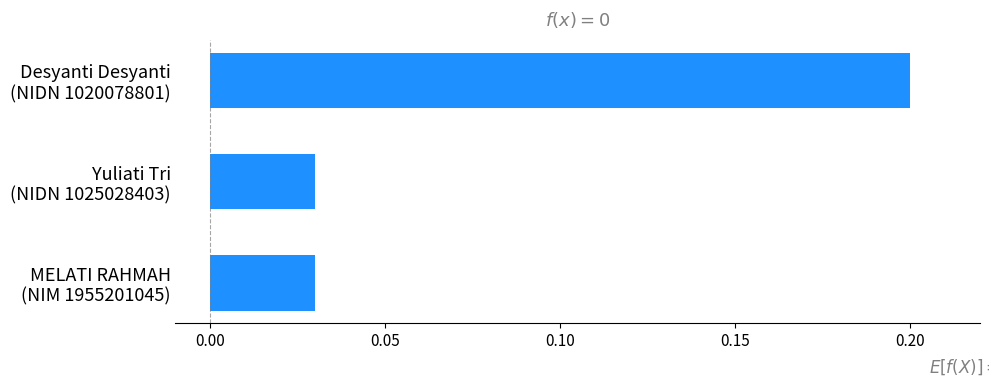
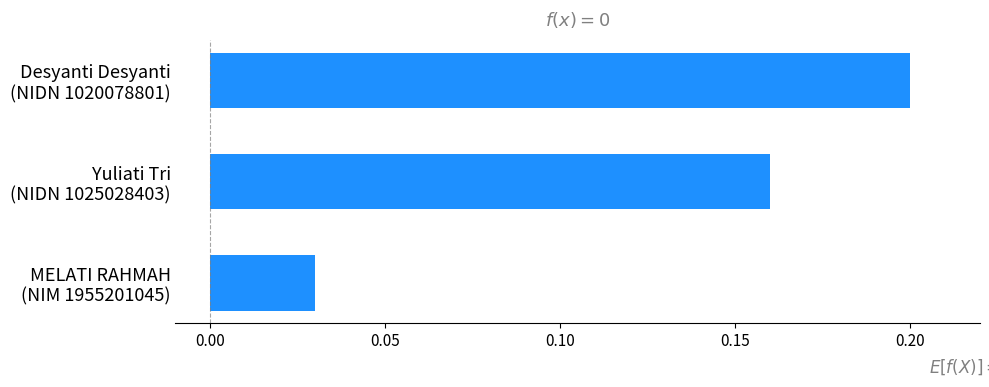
Yuliati Tri (NIDN 1025028403): 0.03 -> 0.16
